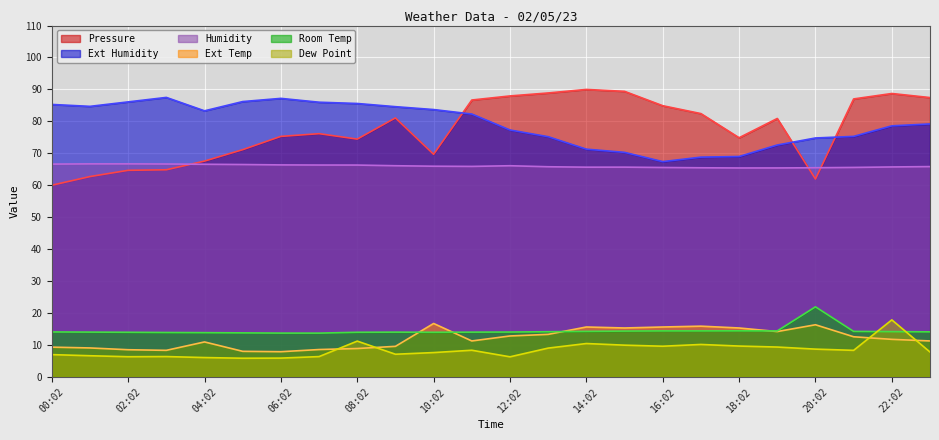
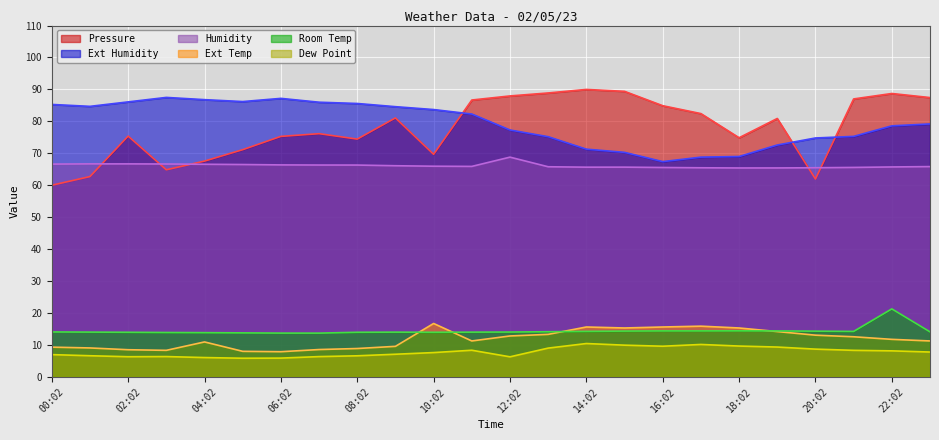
Pressure, 02:02: 65 -> 75
Ext Humidity, 04:02: 83 -> 87
Dew Point, 08:02: 11 -> 7
Humidity, 12:02: 66 -> 69
Ext Temp, 20:02: 16 -> 13
Room Temp, 20:02: 22 -> 14
Room Temp, 22:02: 14 -> 21
Dew Point, 22:02: 18 -> 8
